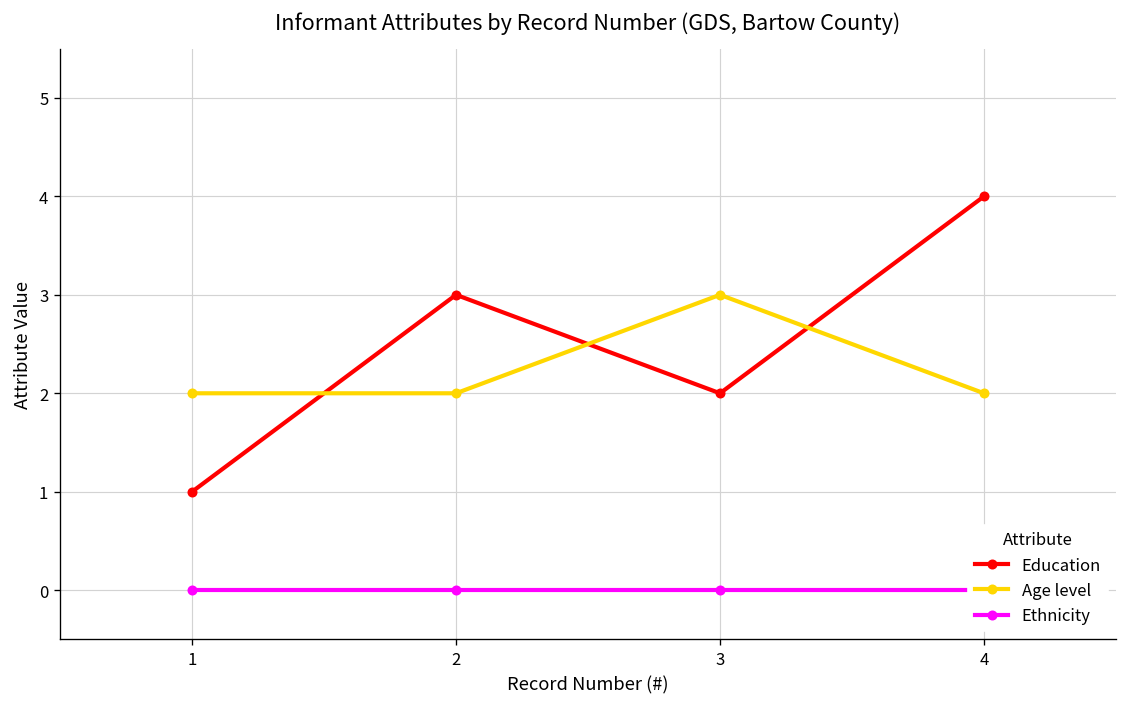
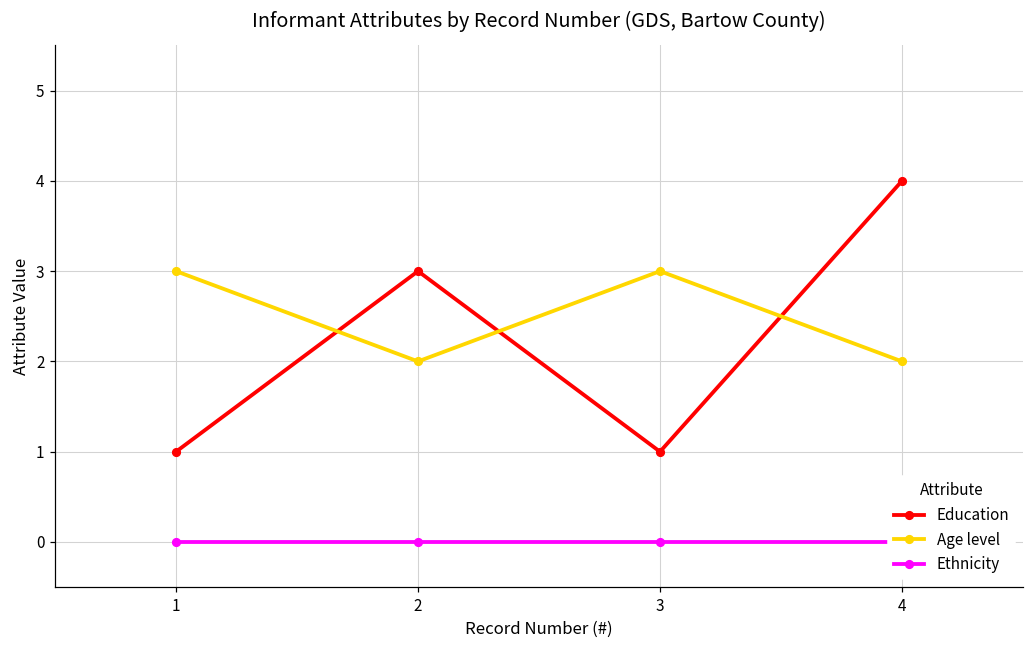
Age level, 1: 2 -> 3
Education, 3: 2 -> 1
